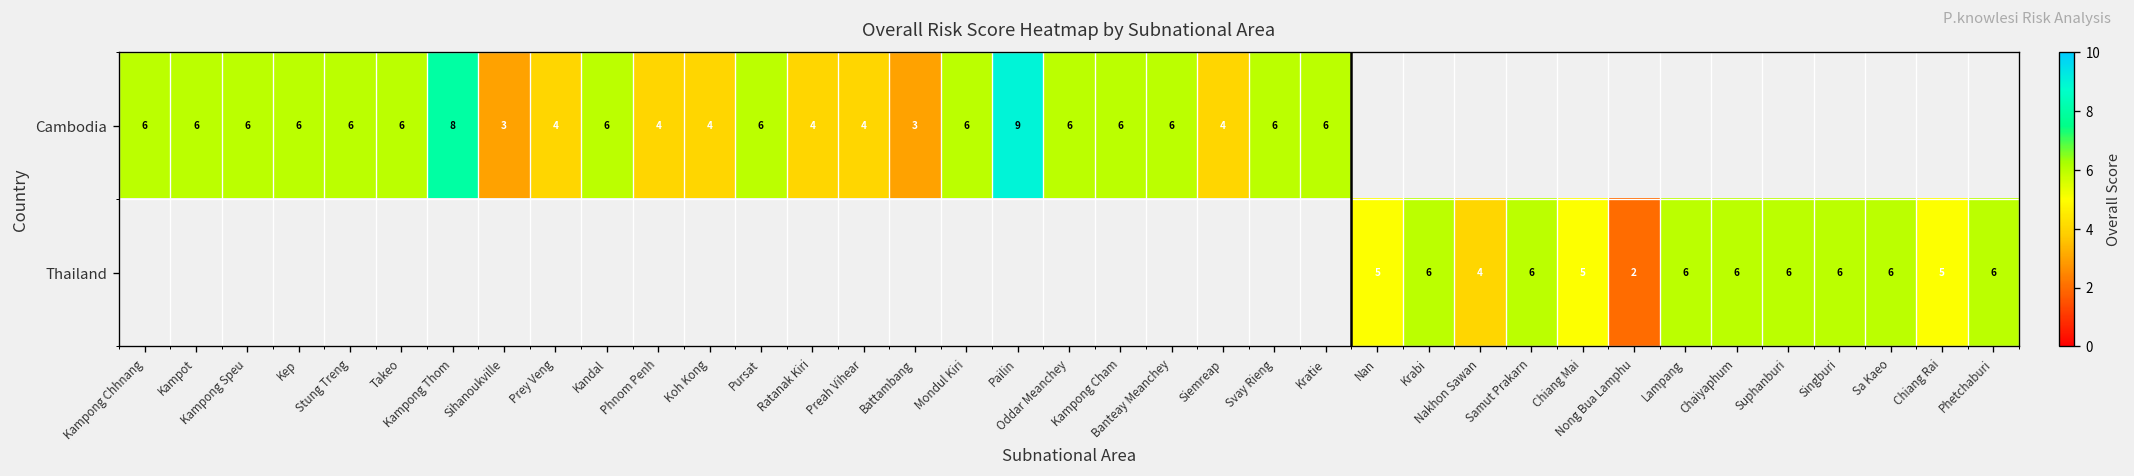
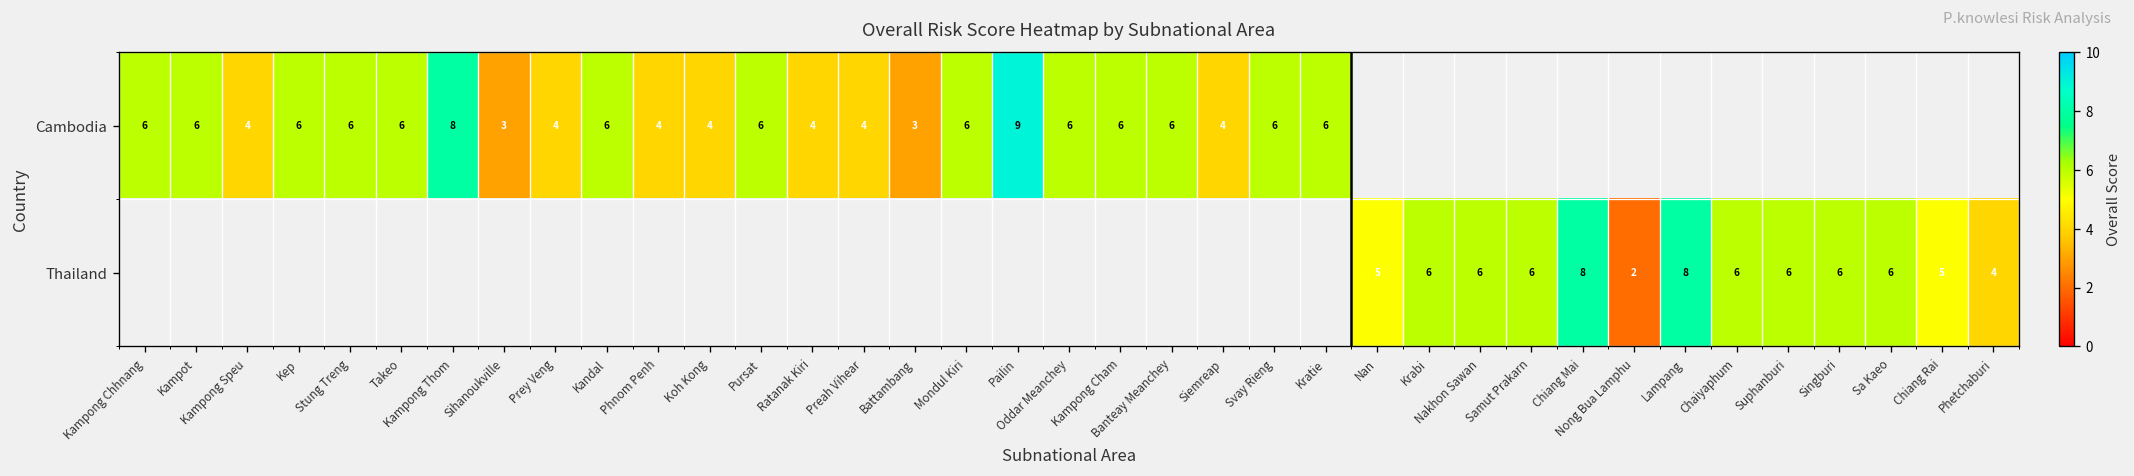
Cambodia, Kampong Speu: 6 -> 4
Thailand, Nakhon Sawan: 4 -> 6
Thailand, Chiang Mai: 5 -> 8
Thailand, Lampang: 6 -> 8
Thailand, Phetchaburi: 6 -> 4
